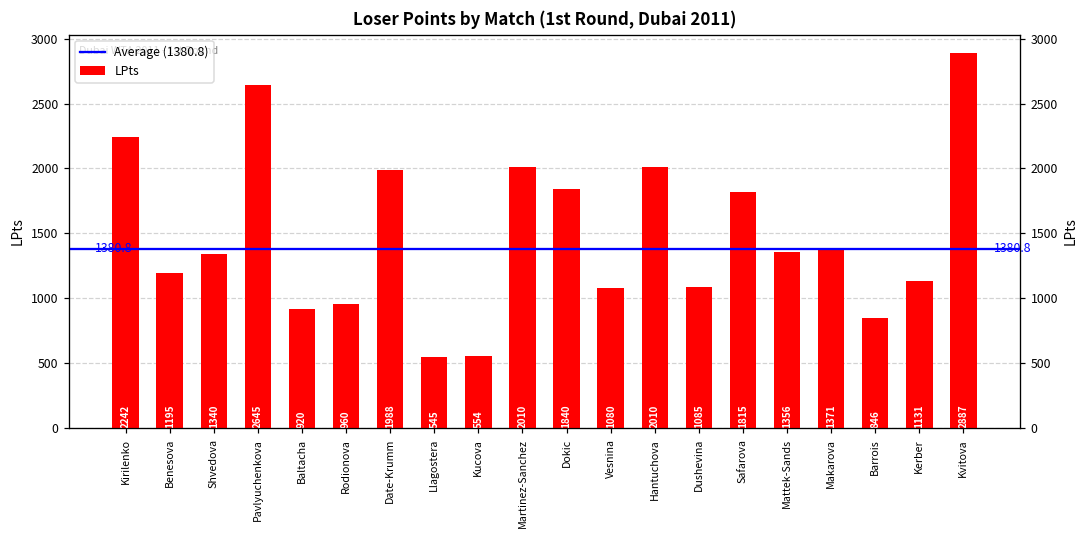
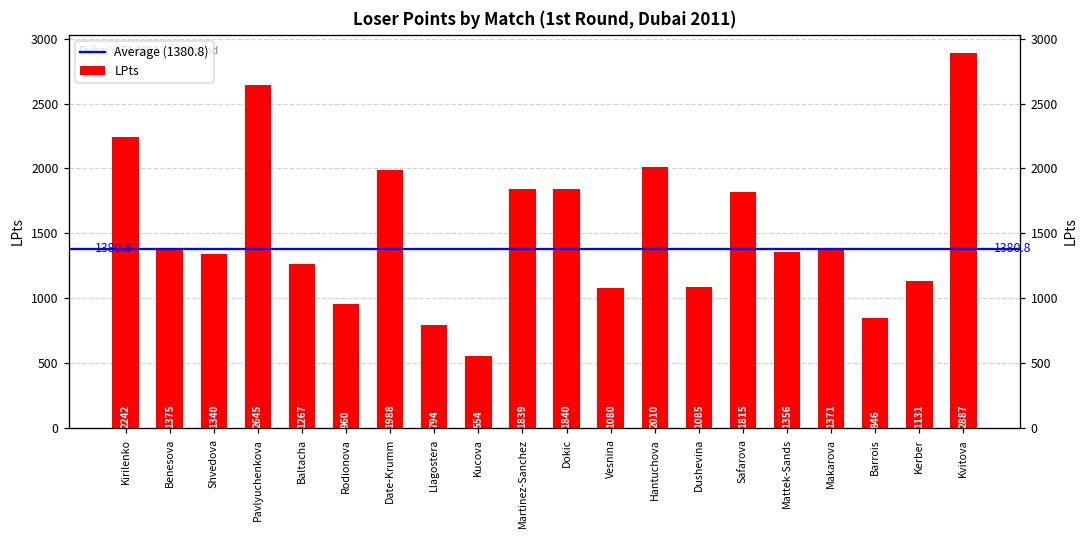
Benesova: 1195 -> 1375
Baltacha: 920 -> 1267
Llagostera: 545 -> 794
Martinez-Sanchez: 2010 -> 1839
